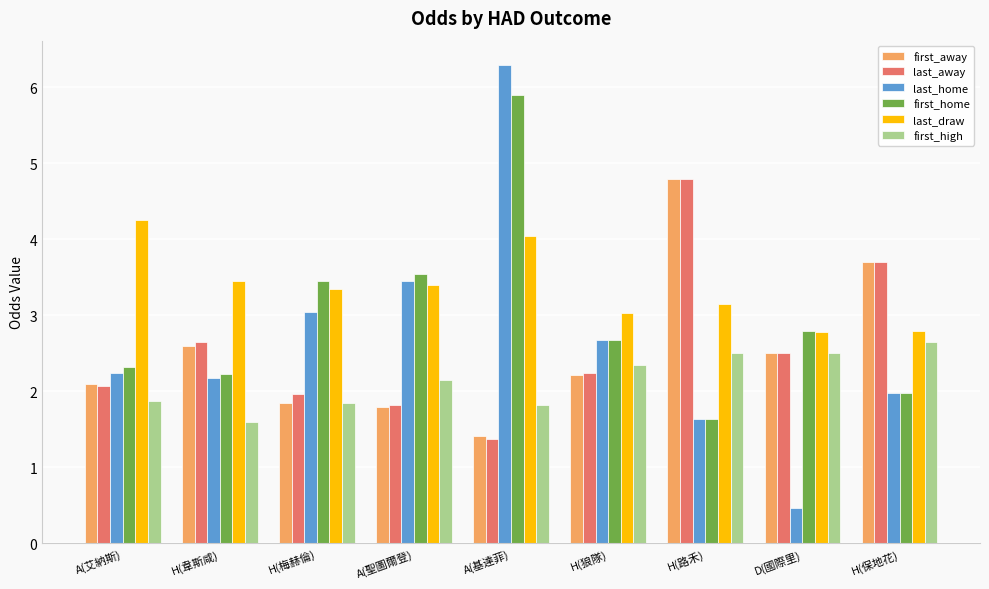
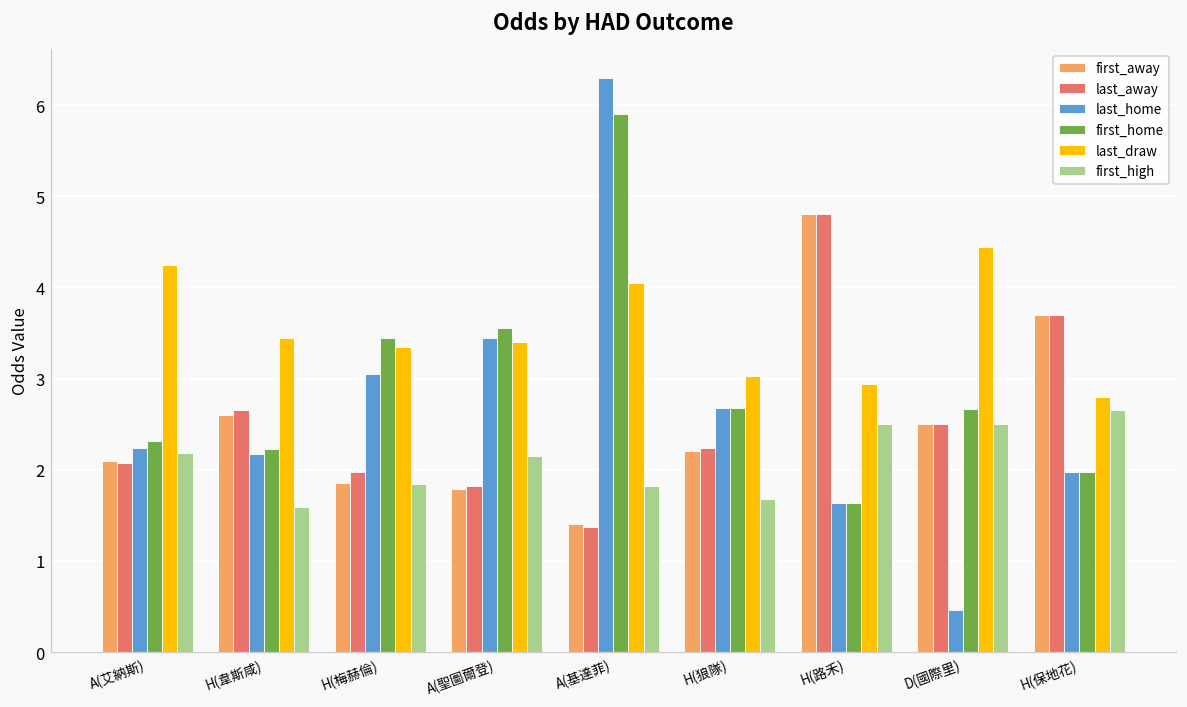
first_high, A(艾納斯): 1.9 -> 2.2
first_high, H(狼隊): 2.4 -> 1.7
last_draw, H(路禾): 3.2 -> 2.9
first_home, D(國際里): 2.8 -> 2.7
last_draw, D(國際里): 2.8 -> 4.4
